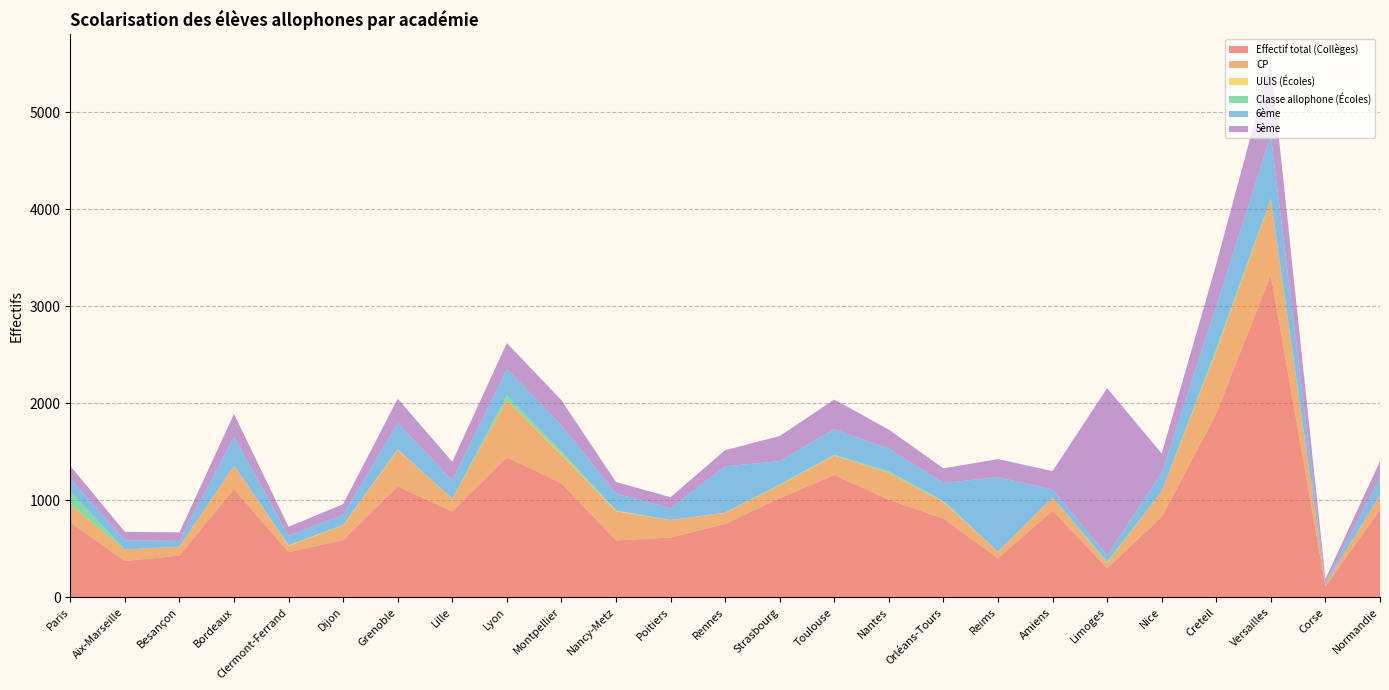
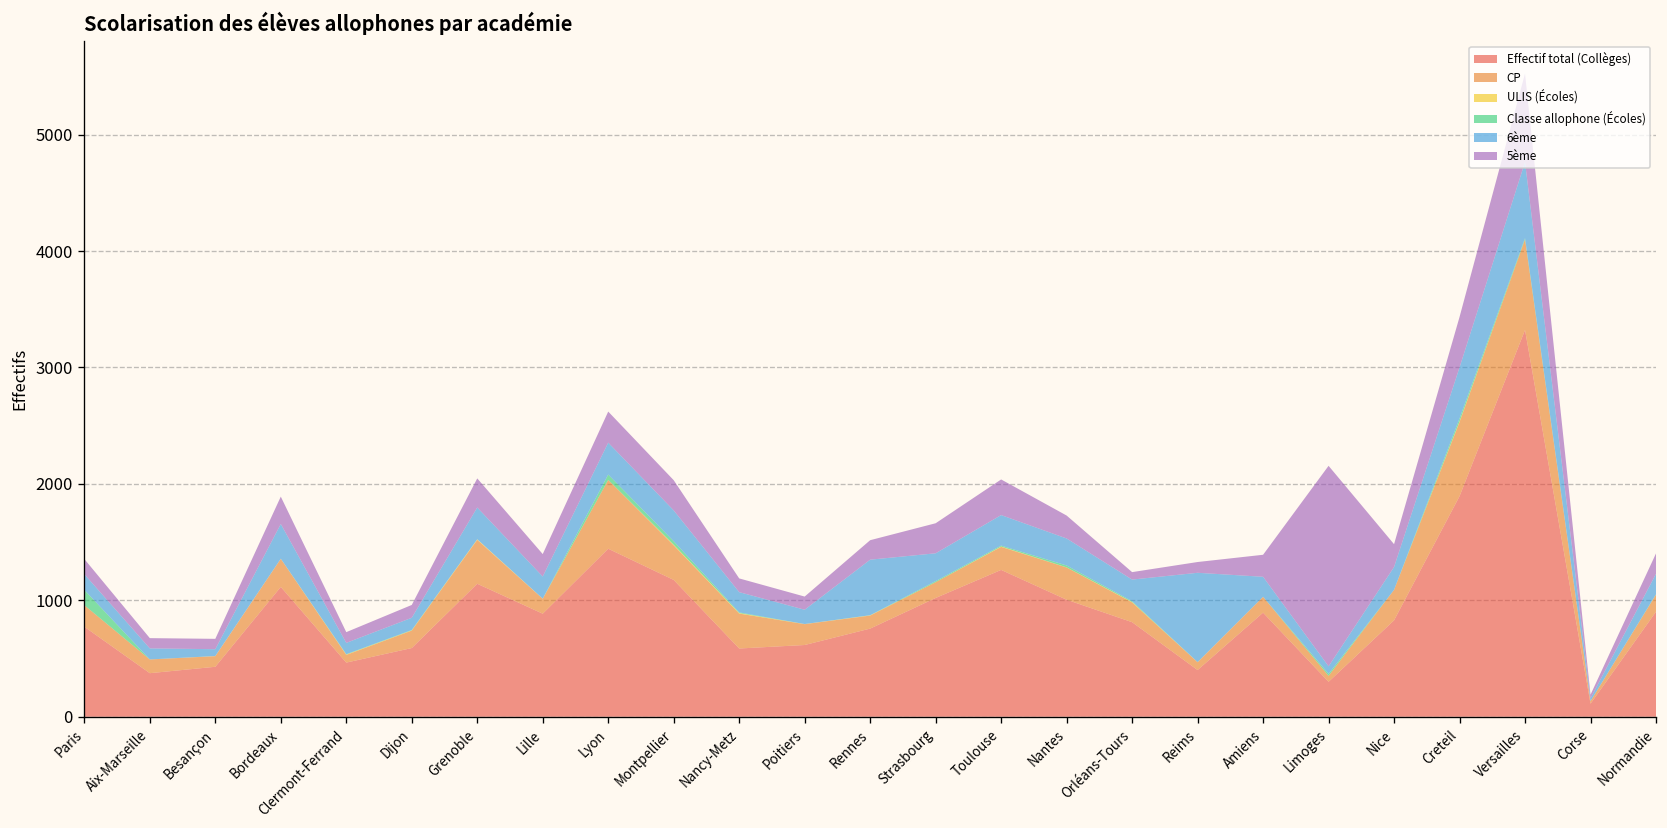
5ème, Orléans-Tours: 200 -> 100
5ème, Reims: 200 -> 100
6ème, Amiens: 100 -> 200
